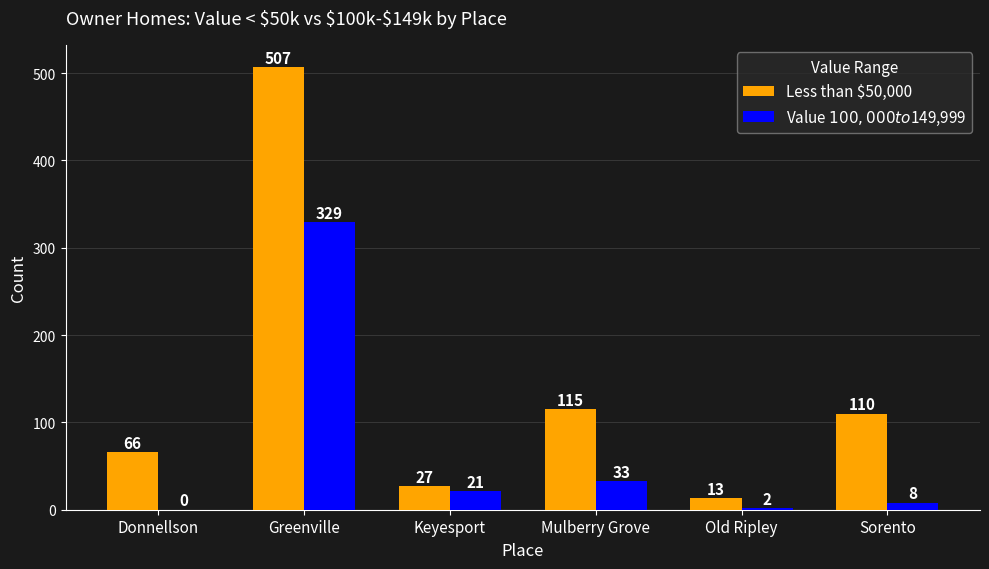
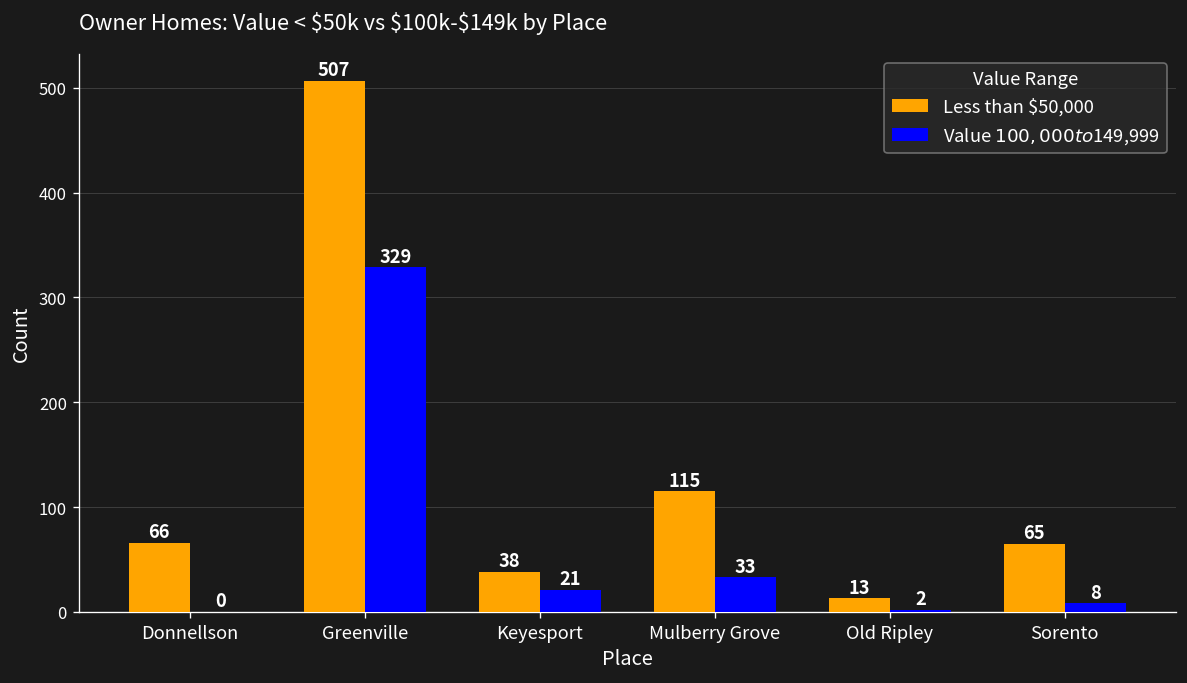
Less than $50,000, Keyesport: 27 -> 38
Less than $50,000, Sorento: 110 -> 65
